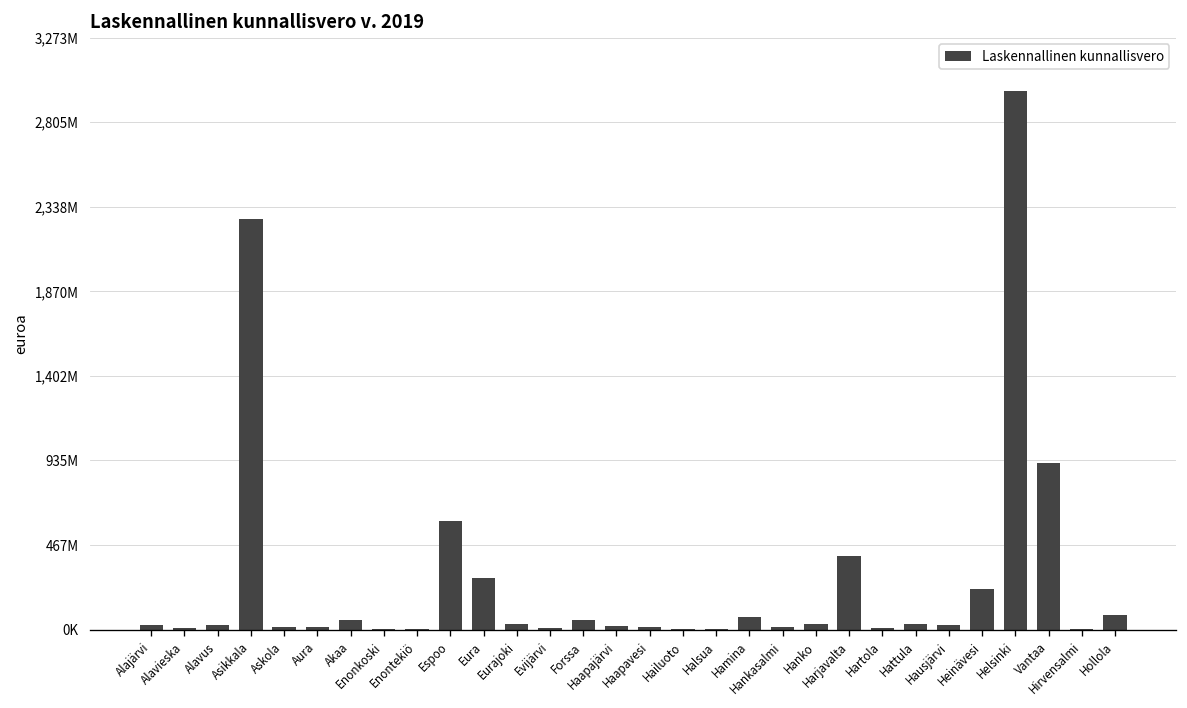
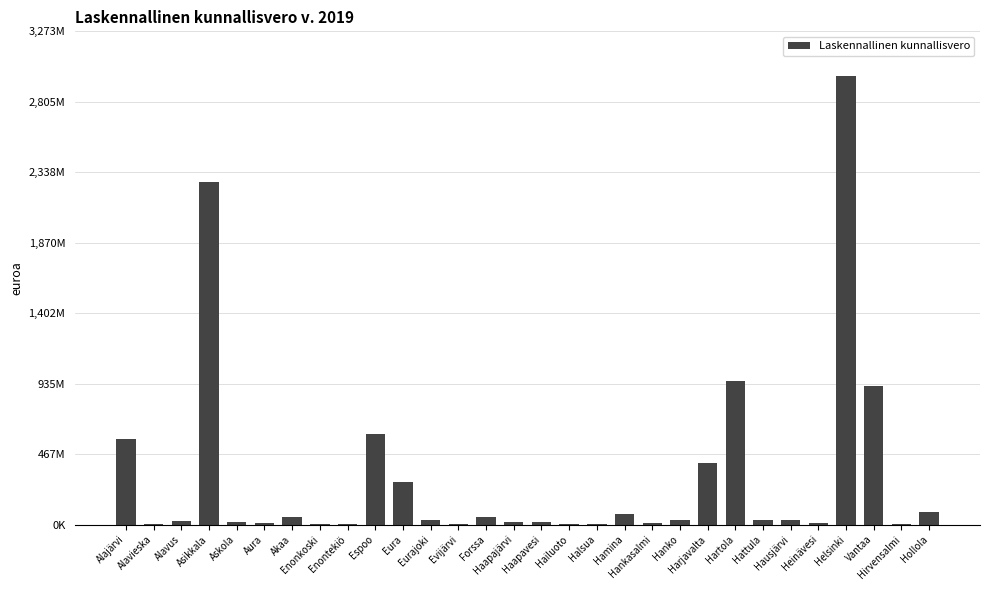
Alajärvi: 20,000,000 -> 570,000,000
Hartola: 10,000,000 -> 950,000,000
Heinävesi: 230,000,000 -> 10,000,000
